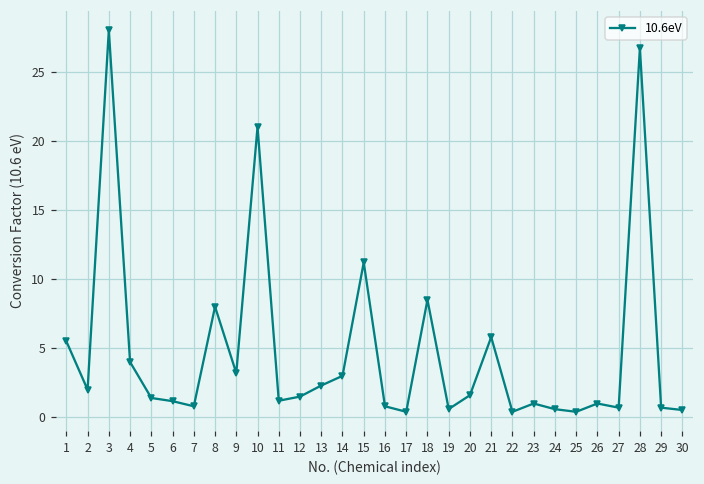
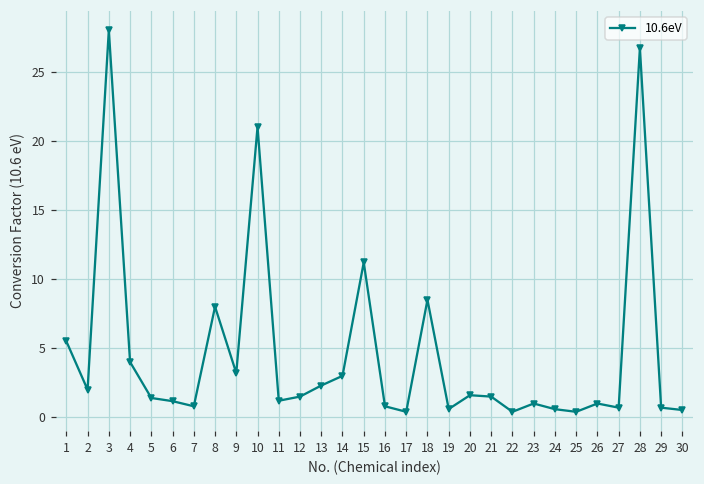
21: 5.8 -> 1.5
